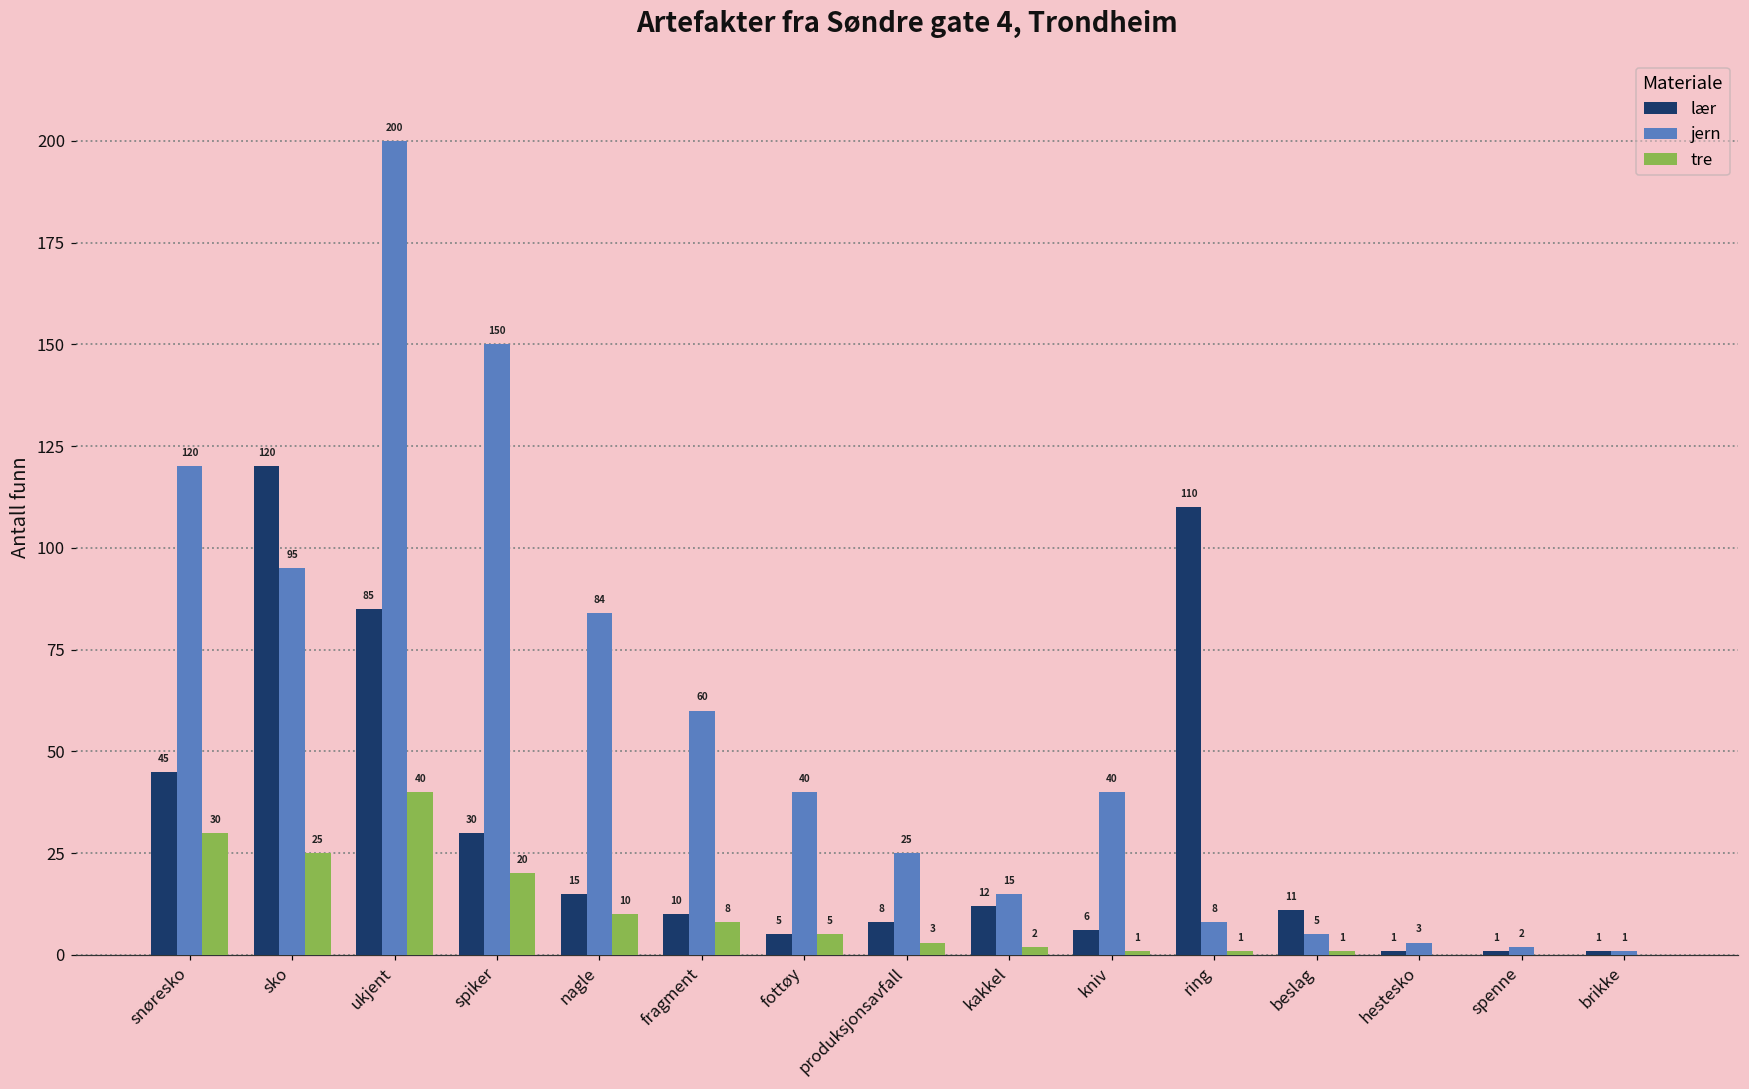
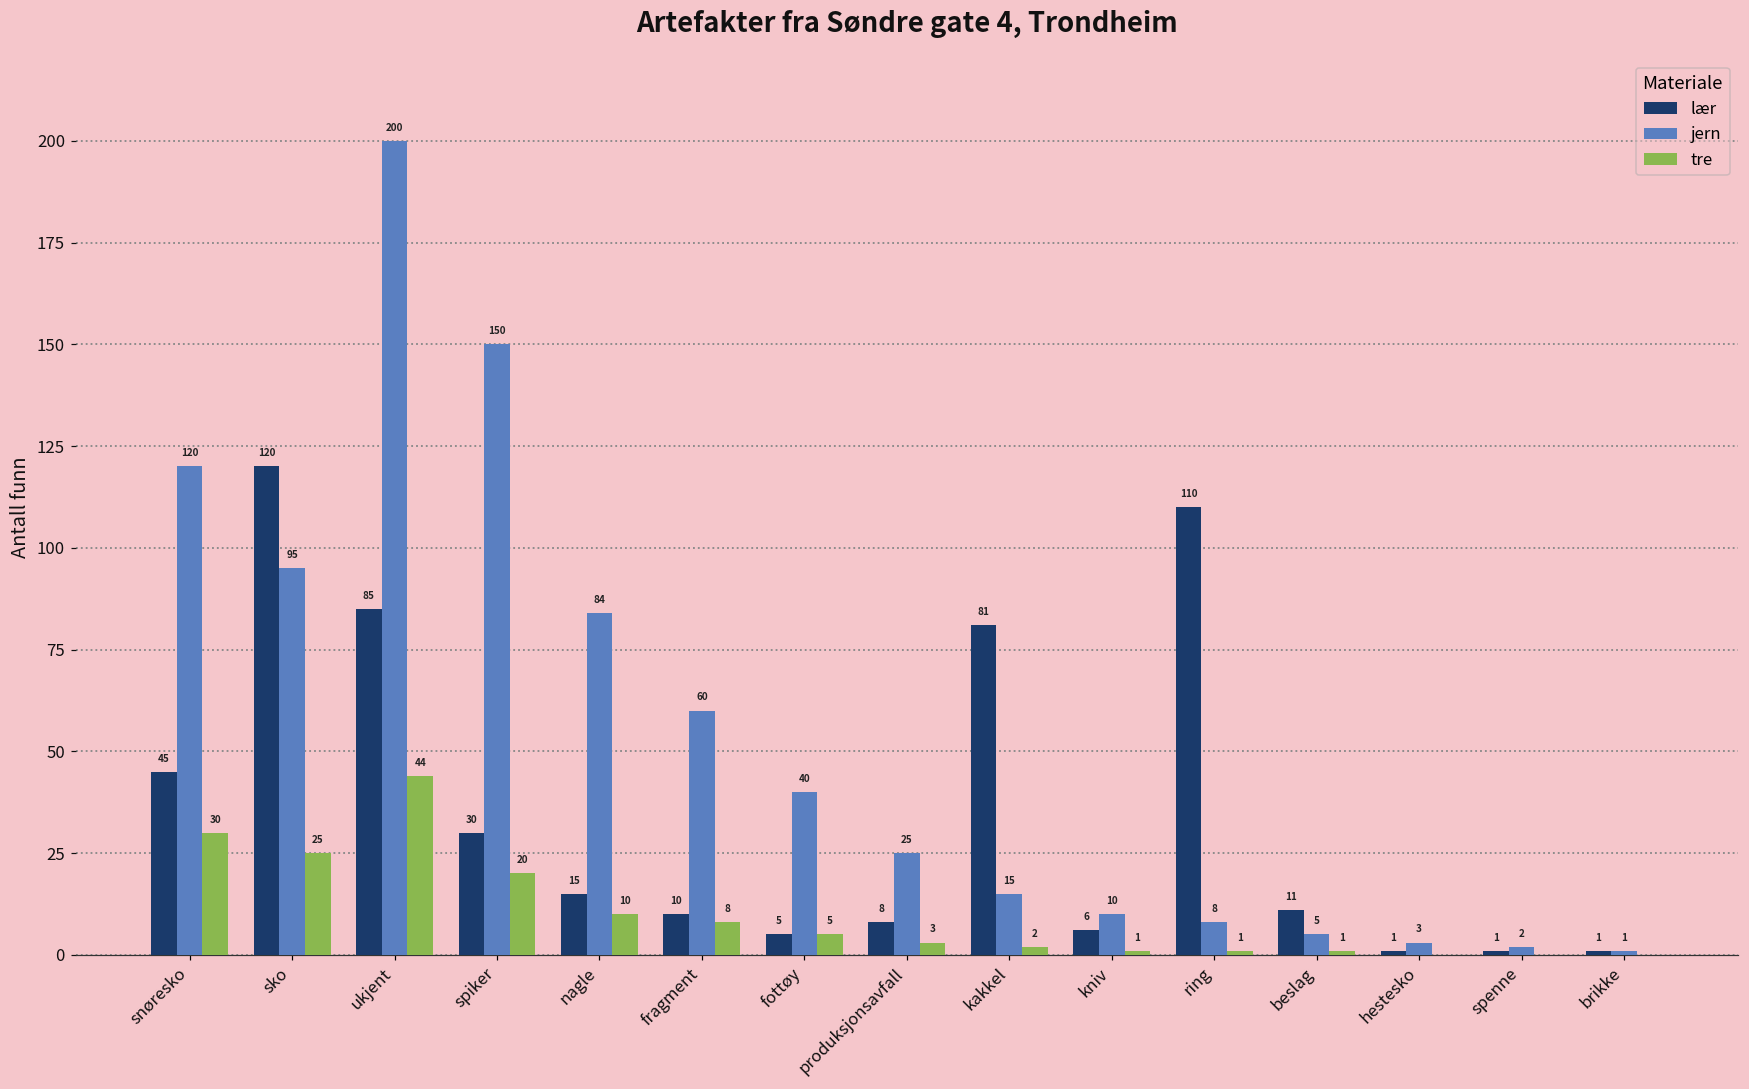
tre, ukjent: 40 -> 44
lær, kakkel: 12 -> 81
jern, kniv: 40 -> 10
